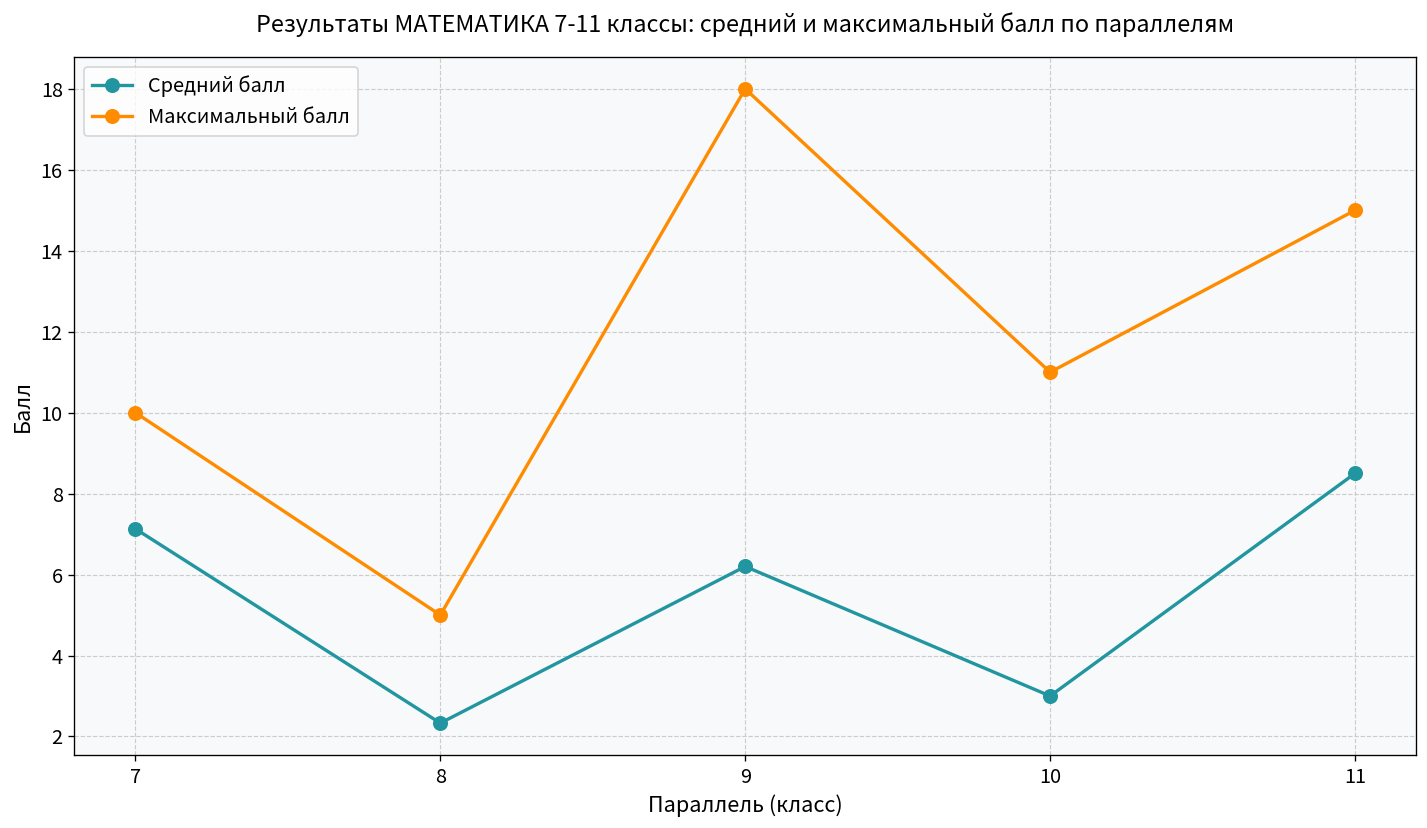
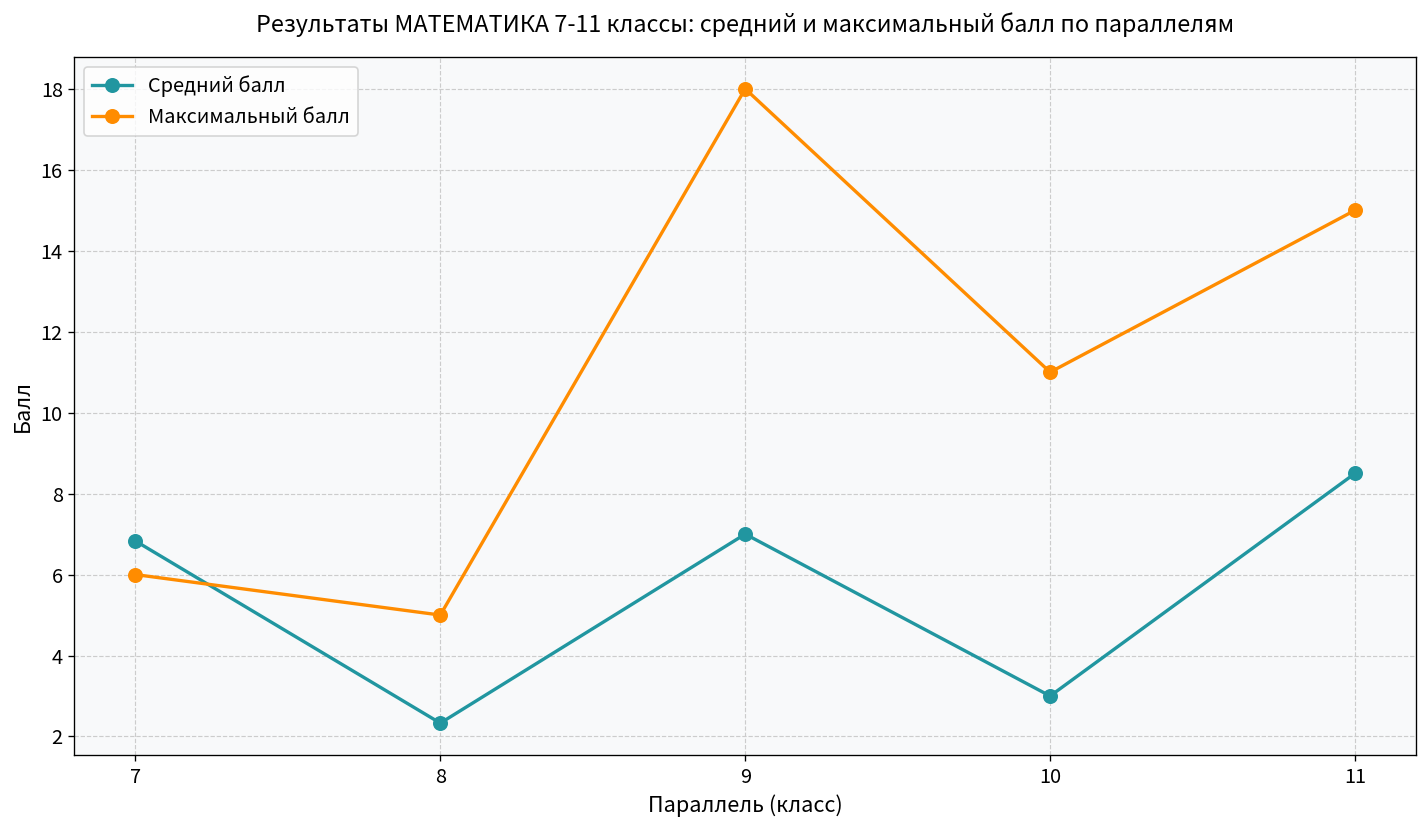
Средний балл, 7: 7.1 -> 6.8
Максимальный балл, 7: 10 -> 6
Средний балл, 9: 6.2 -> 7.0
